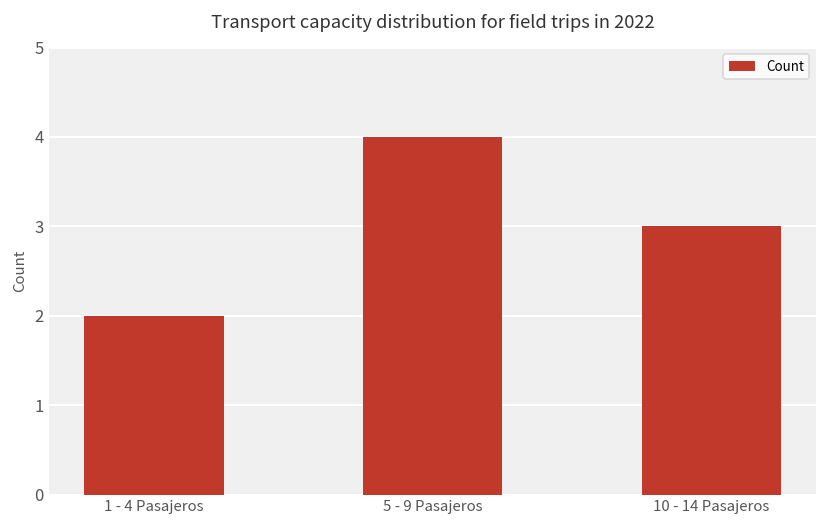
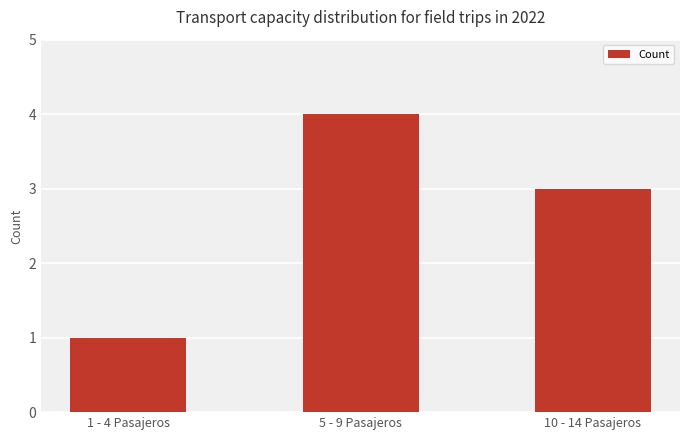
1 - 4 Pasajeros: 2 -> 1
